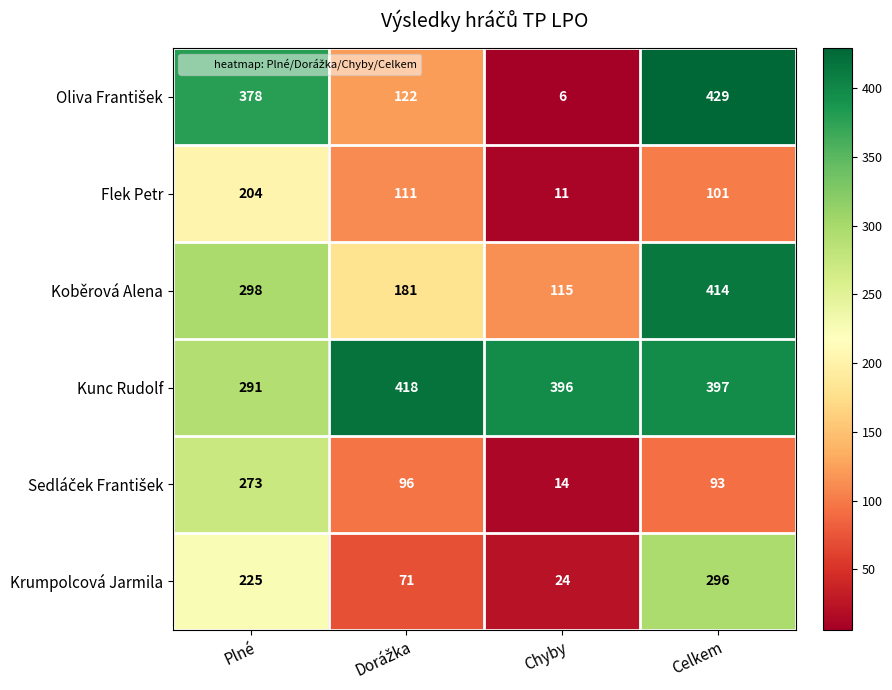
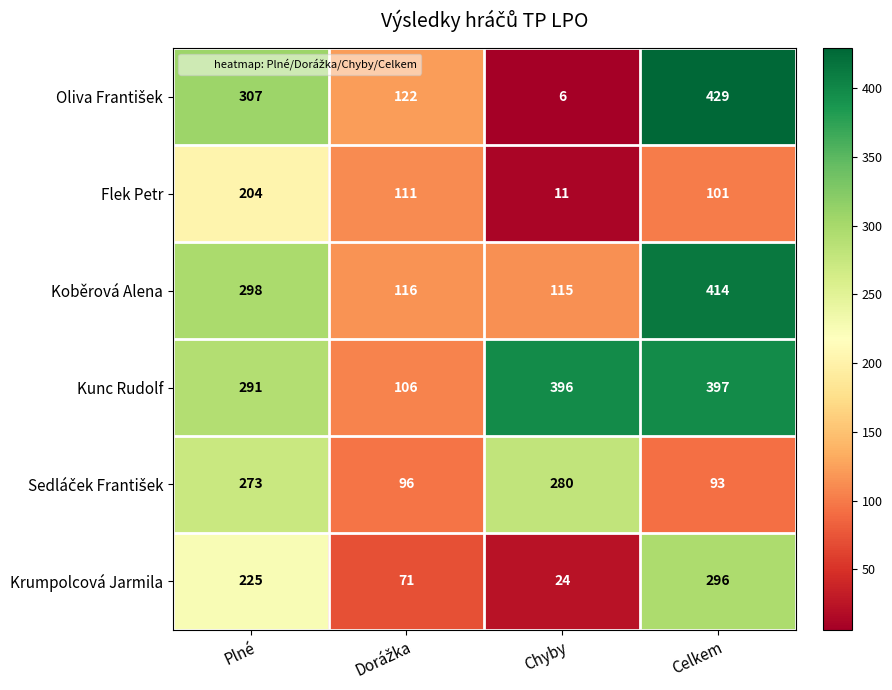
Oliva František, Plné: 378 -> 307
Koběrová Alena, Dorážka: 181 -> 116
Kunc Rudolf, Dorážka: 418 -> 106
Sedláček František, Chyby: 14 -> 280
